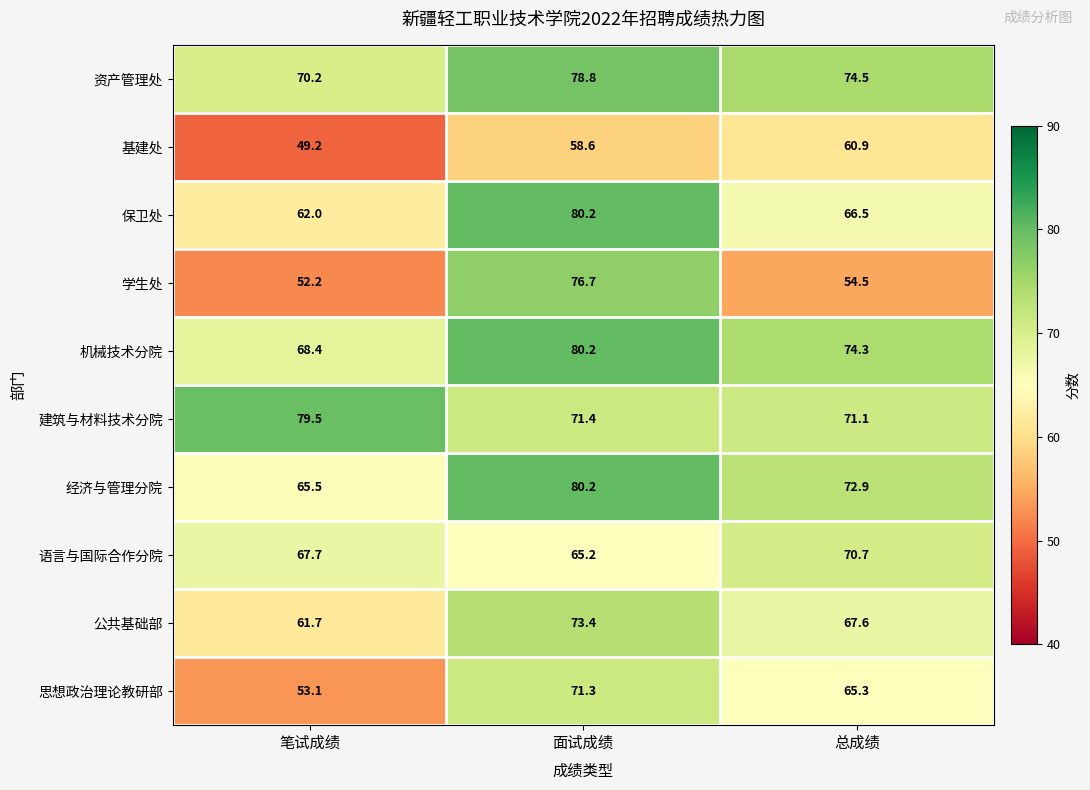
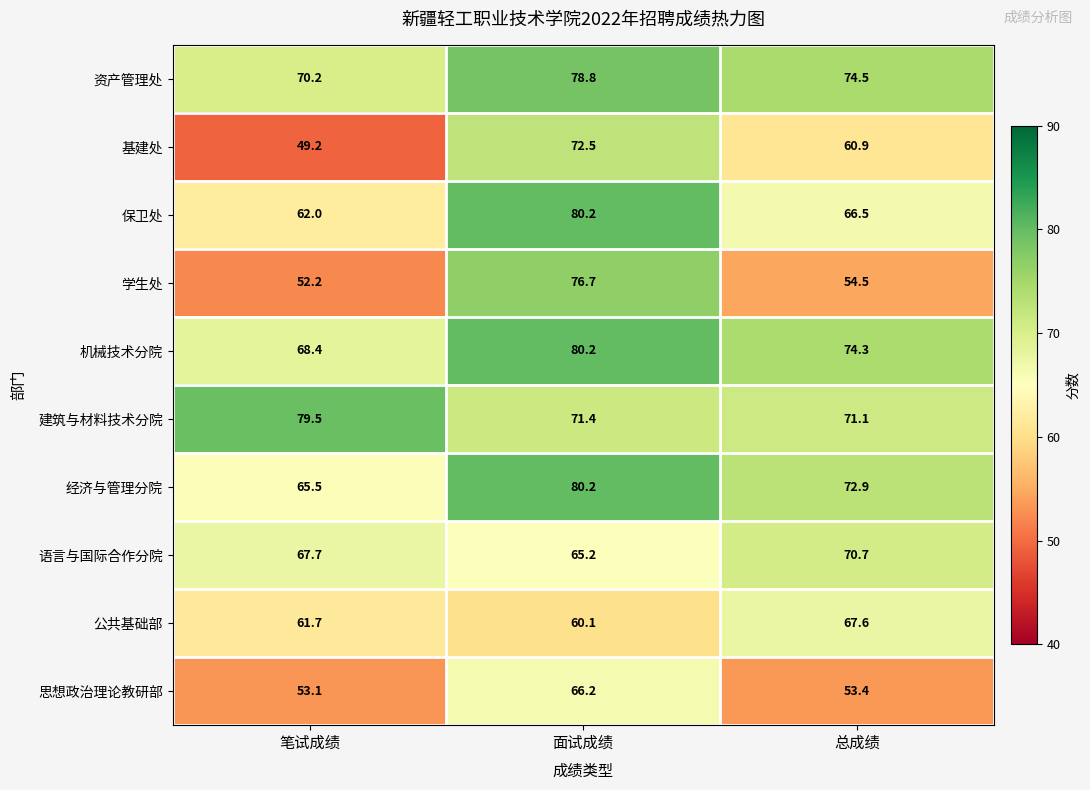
基建处, 面试成绩: 58.6 -> 72.5
公共基础部, 面试成绩: 73.4 -> 60.1
思想政治理论教研部, 面试成绩: 71.3 -> 66.2
思想政治理论教研部, 总成绩: 65.3 -> 53.4
